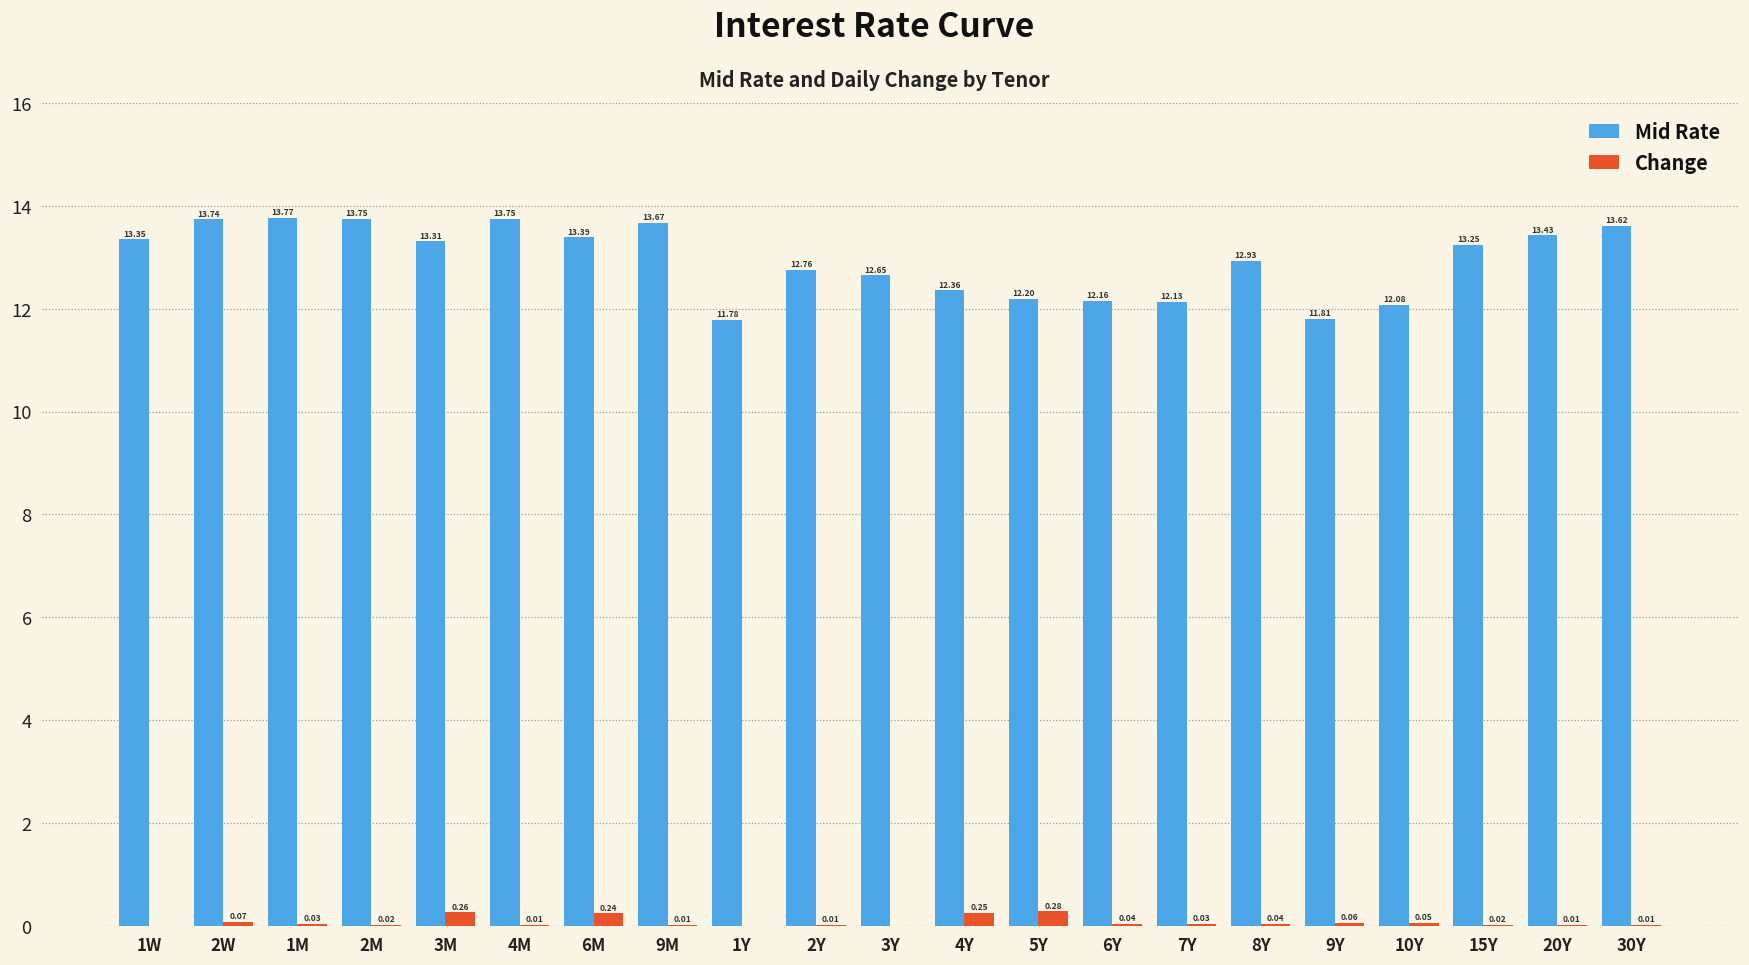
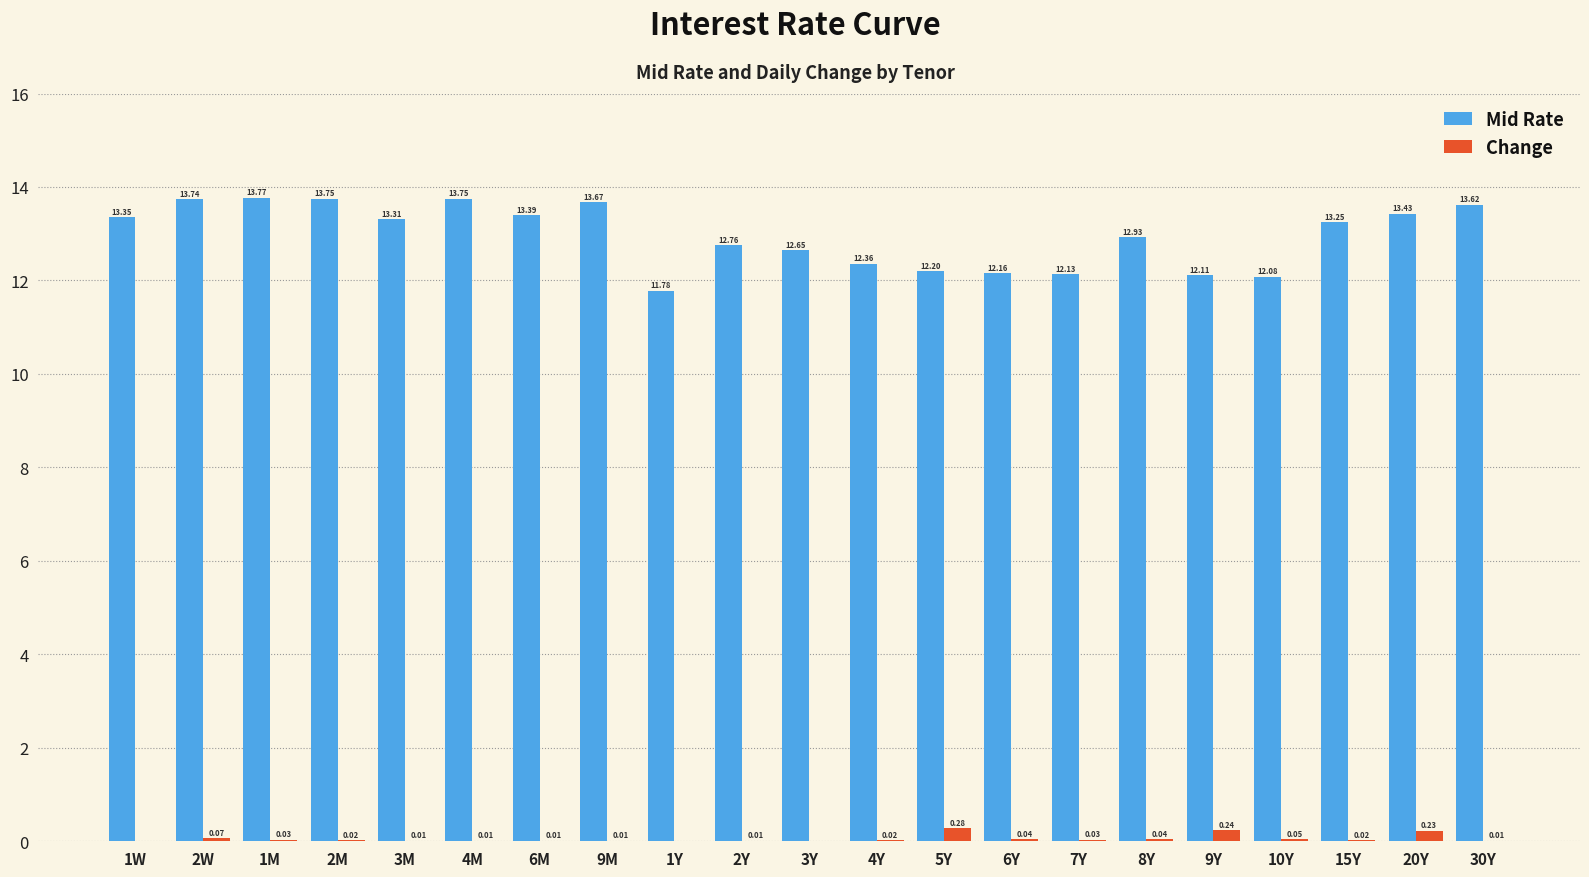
Change, 3M: 0.26 -> 0.01
Change, 6M: 0.24 -> 0.01
Change, 4Y: 0.25 -> 0.02
Mid Rate, 9Y: 11.81 -> 12.11
Change, 9Y: 0.06 -> 0.24
Change, 20Y: 0.01 -> 0.23
